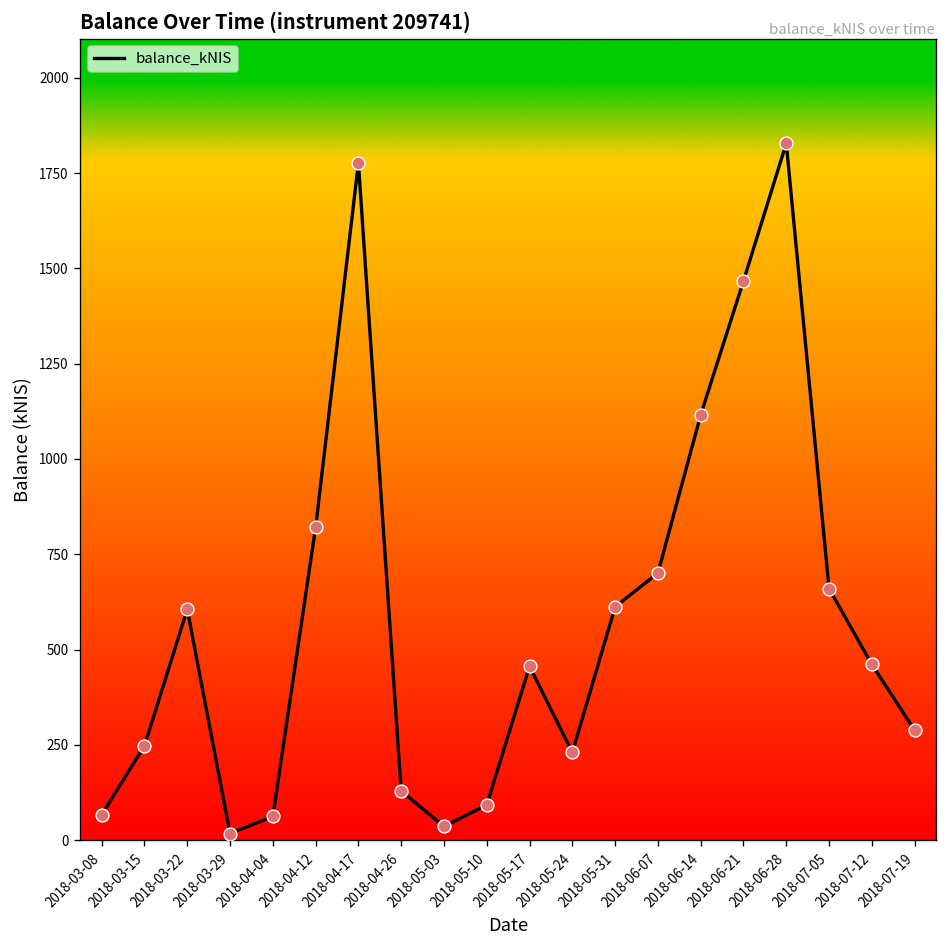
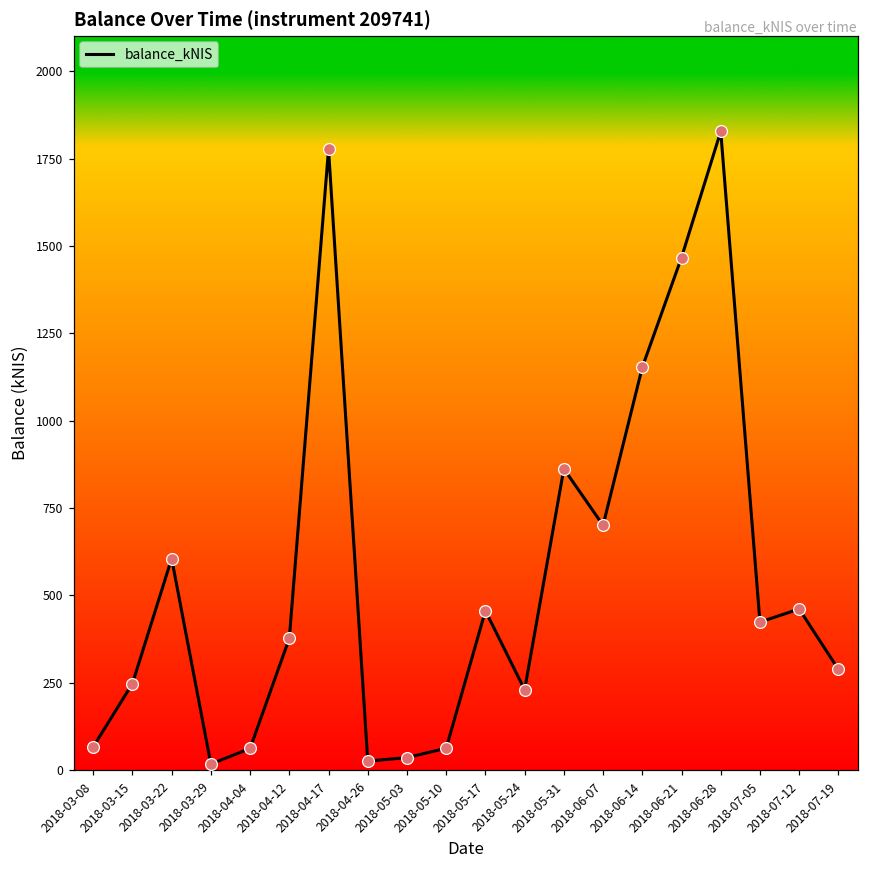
2018-04-12: 820 -> 380
2018-04-26: 130 -> 30
2018-05-10: 90 -> 60
2018-05-31: 610 -> 860
2018-06-14: 1120 -> 1150
2018-07-05: 660 -> 420
